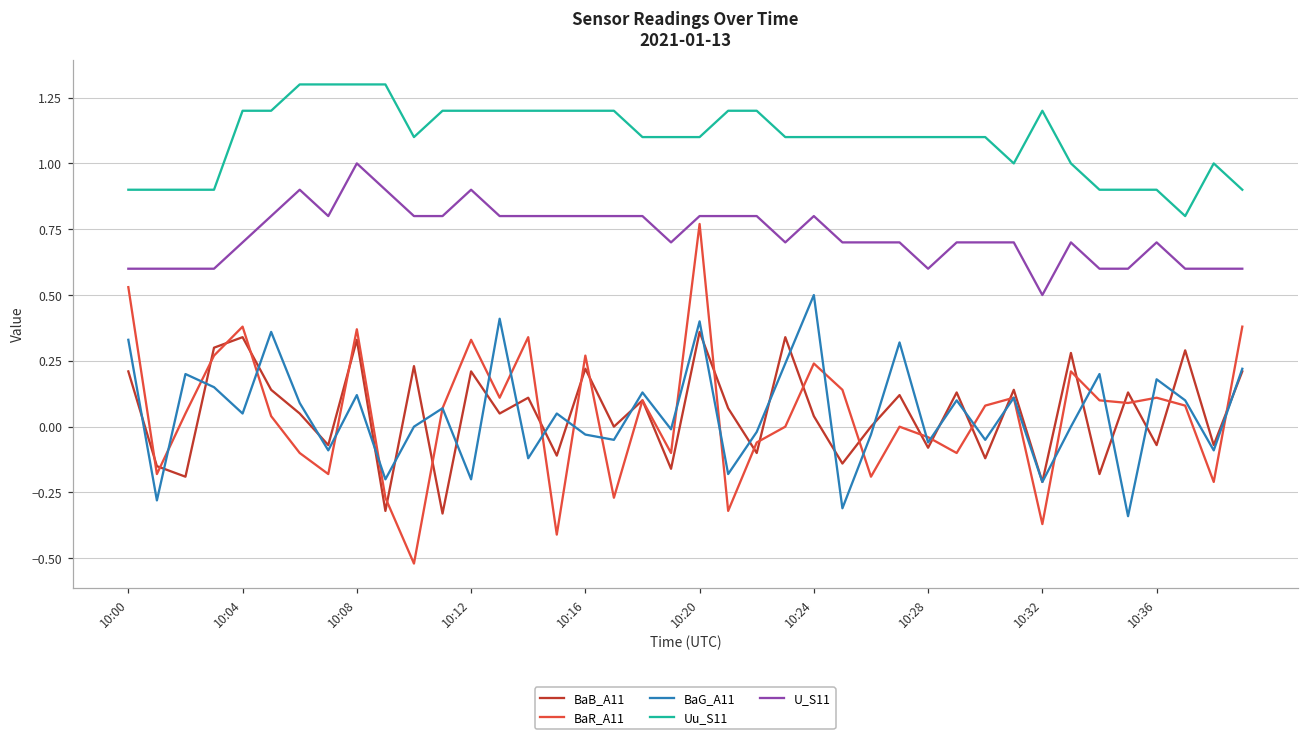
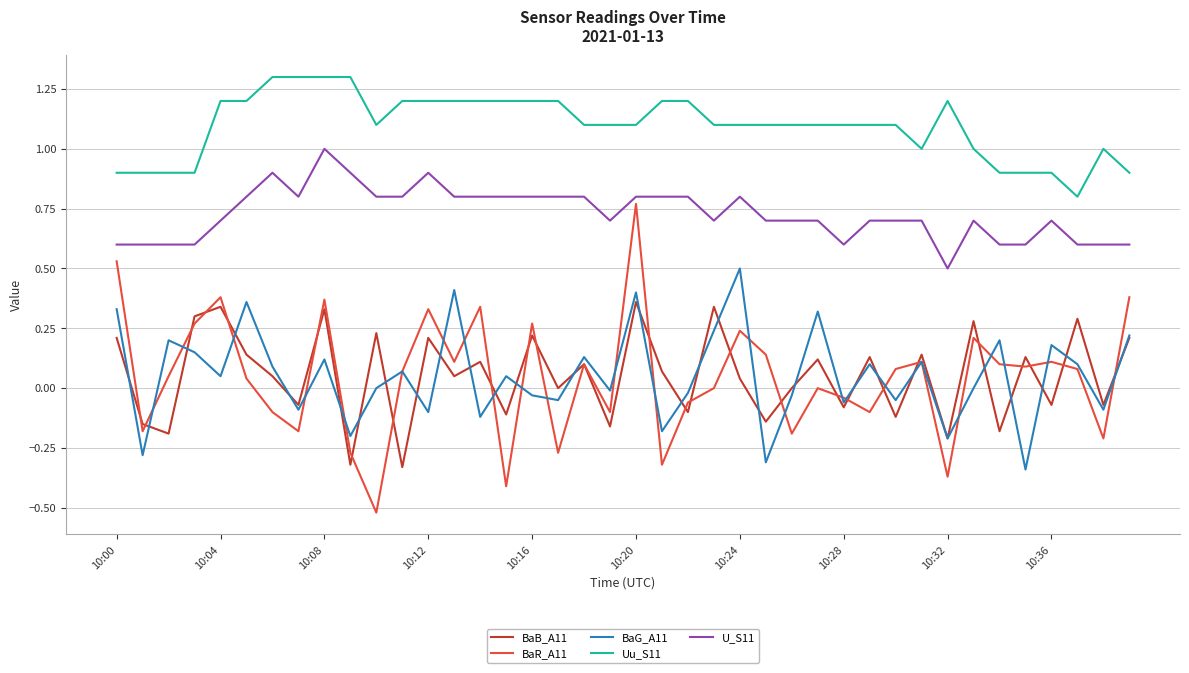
BaG_A11, 10:12: -0.2 -> -0.1
